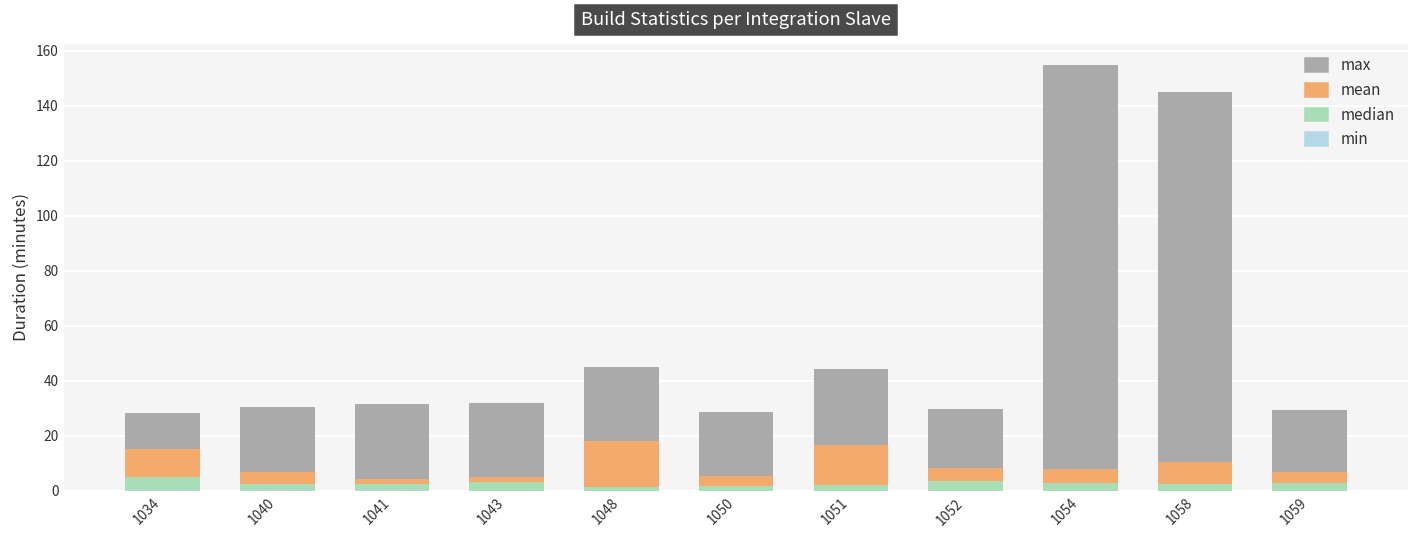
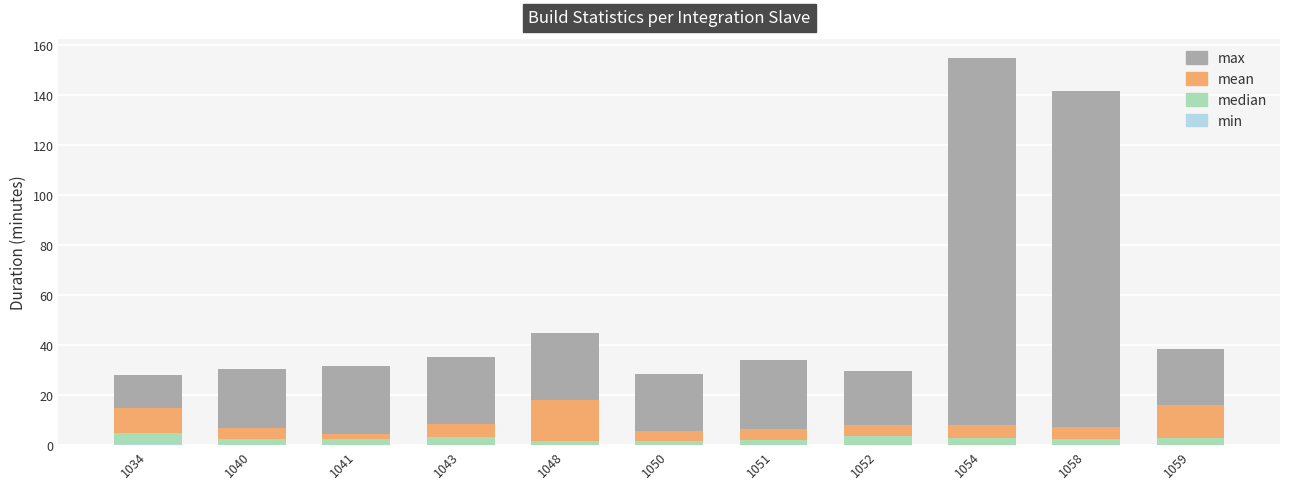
mean, 1043: 2 -> 5
mean, 1051: 14 -> 4
mean, 1058: 8 -> 5
mean, 1059: 4 -> 13
